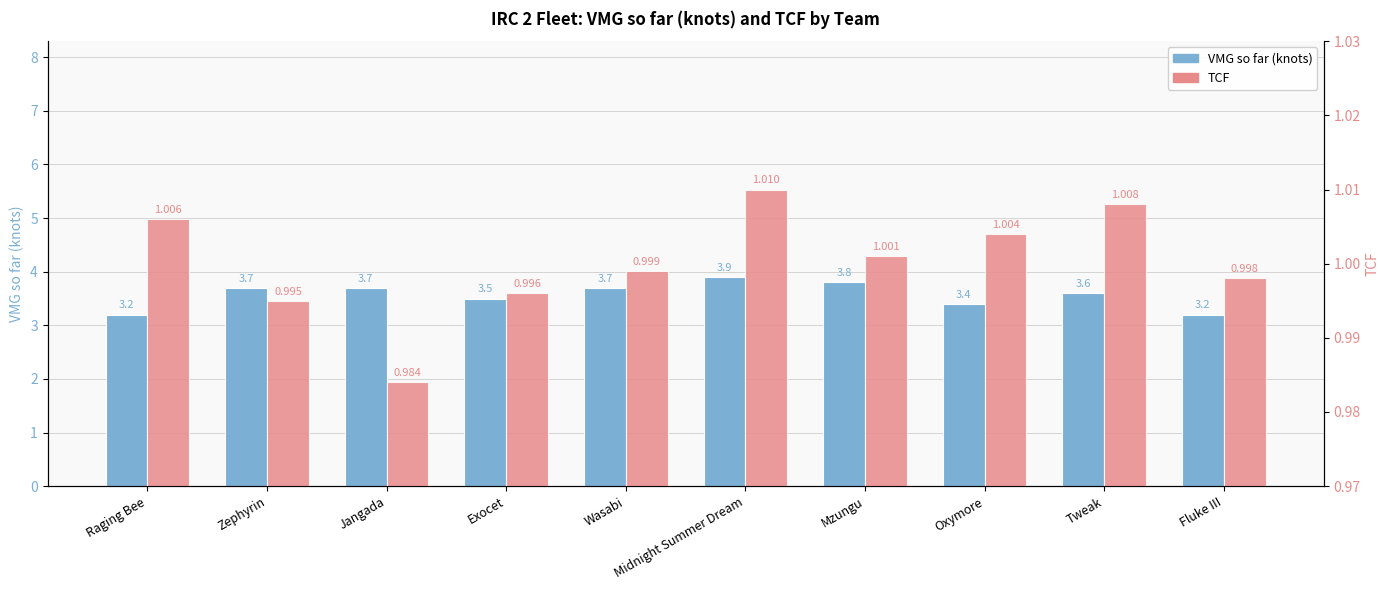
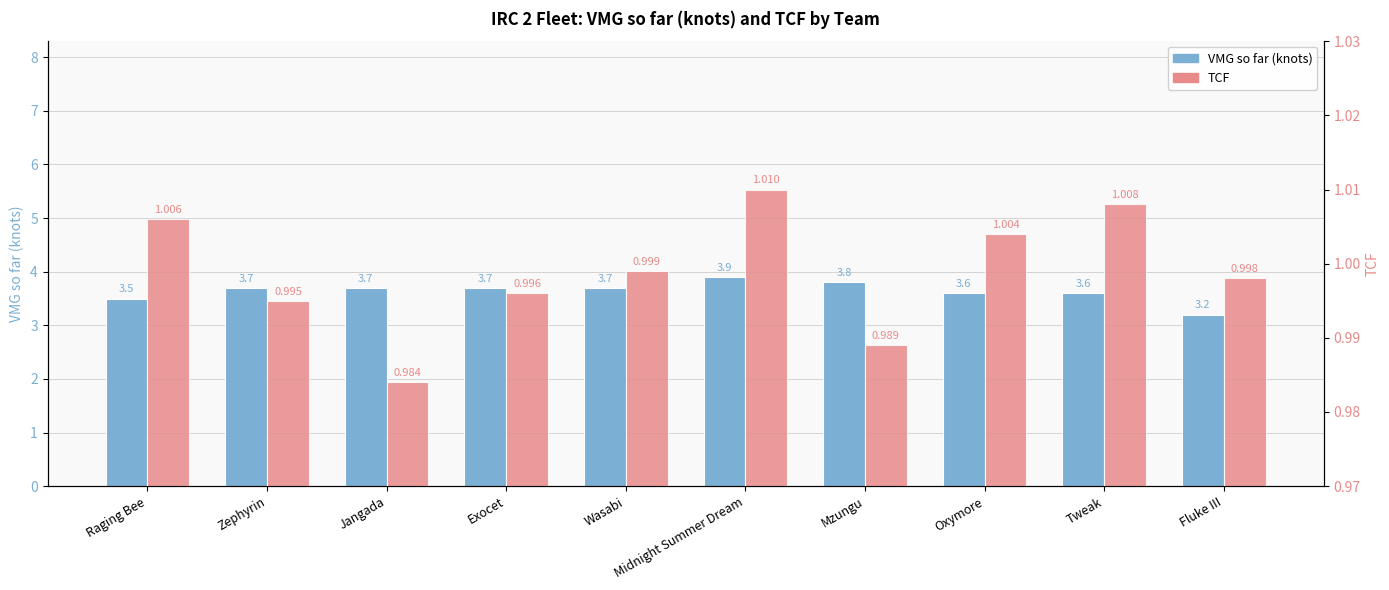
VMG so far (knots), Raging Bee: 3.2 -> 3.5
VMG so far (knots), Exocet: 3.5 -> 3.7
VMG so far (knots), Oxymore: 3.4 -> 3.6
TCF, Mzungu: 1.001 -> 0.989
